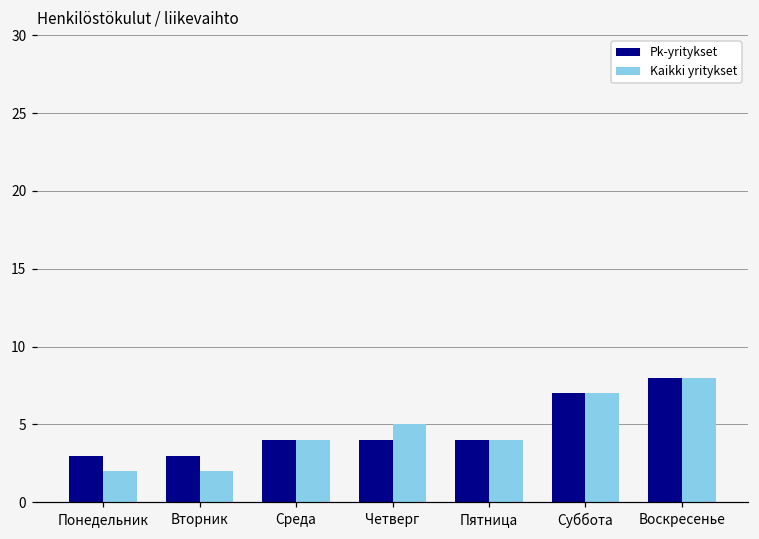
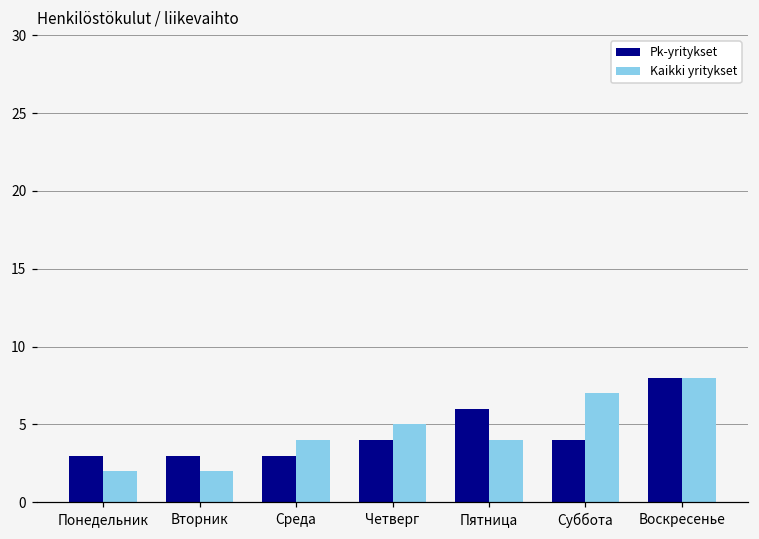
Pk-yritykset, Среда: 4 -> 3
Pk-yritykset, Пятница: 4 -> 6
Pk-yritykset, Суббота: 7 -> 4
